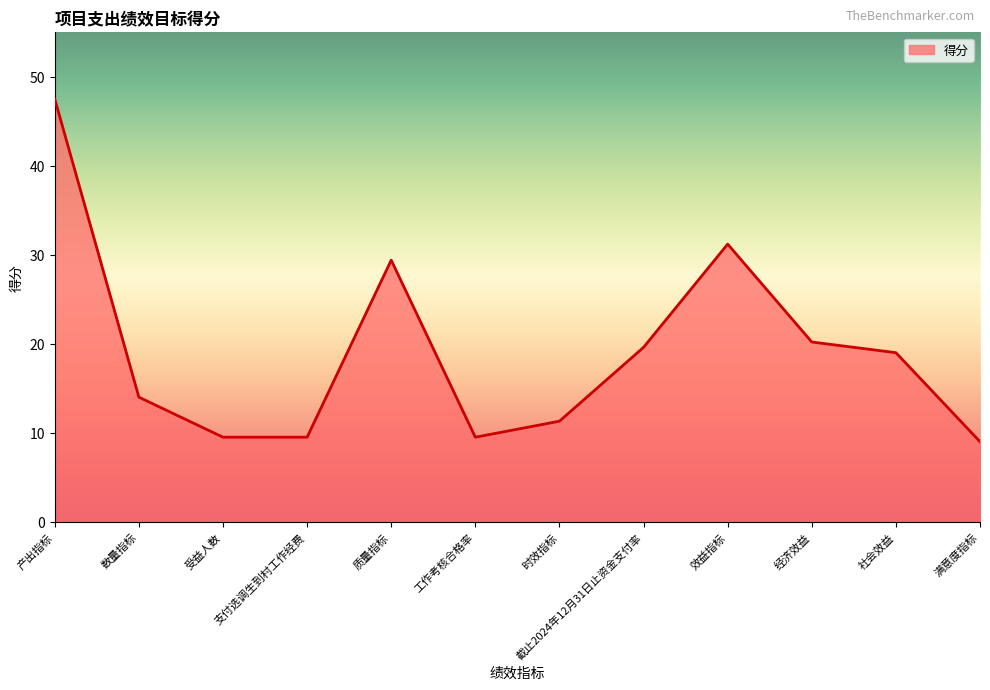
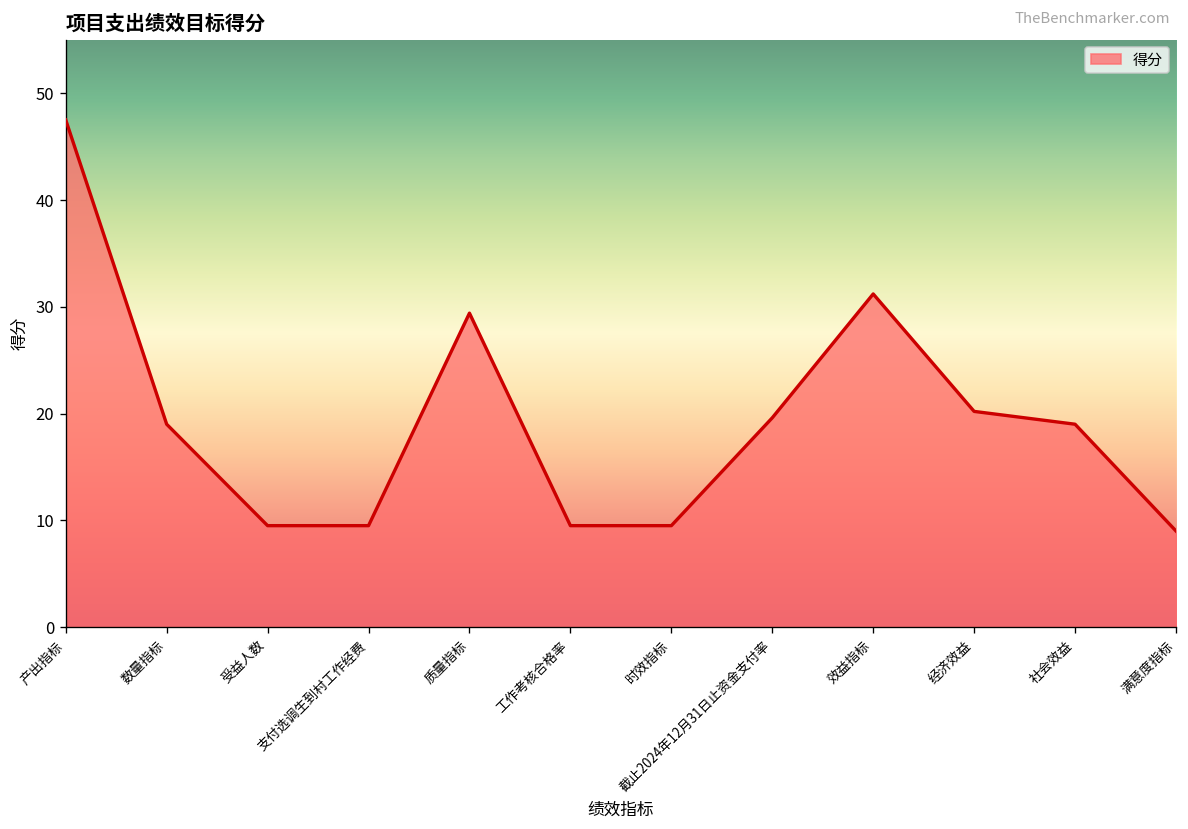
数量指标: 14 -> 19
时效指标: 11 -> 10
